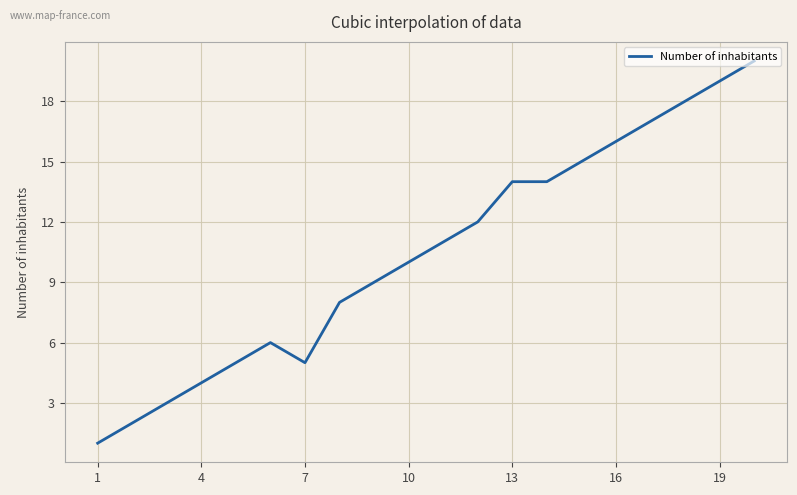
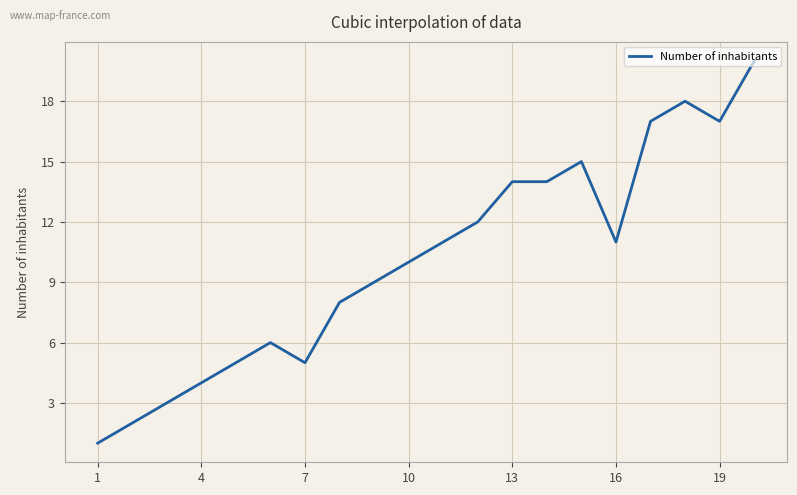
16: 16 -> 11
19: 19 -> 17
